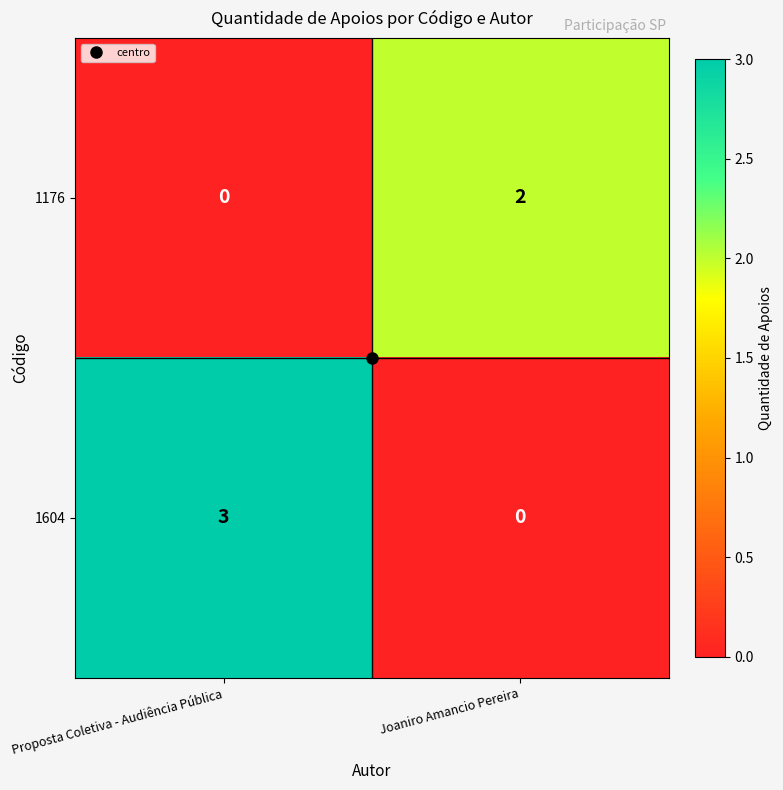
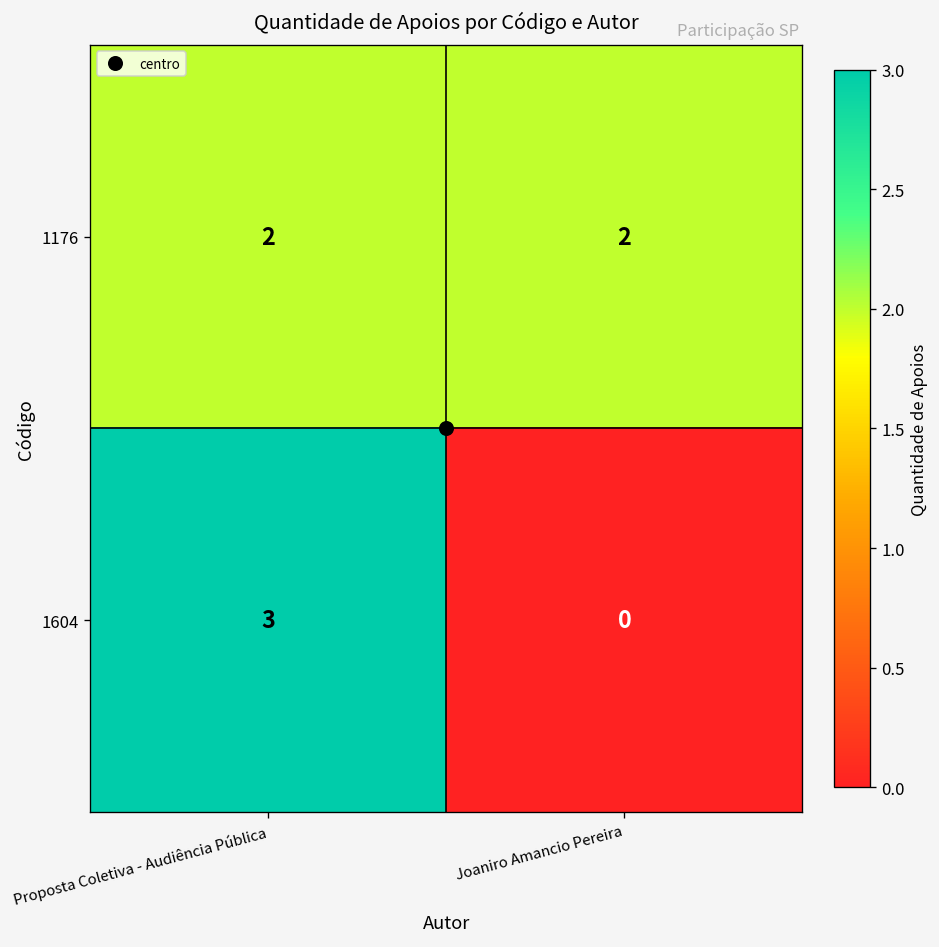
1176, Proposta Coletiva - Audiência Pública: 0 -> 2
